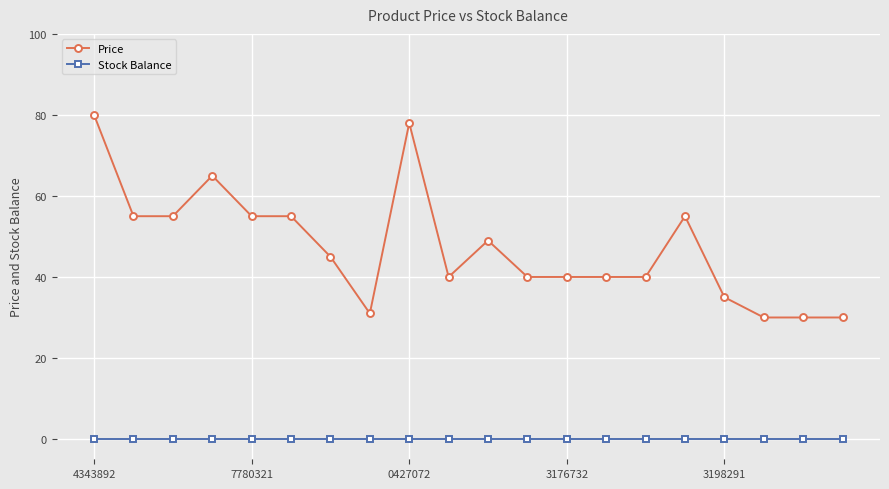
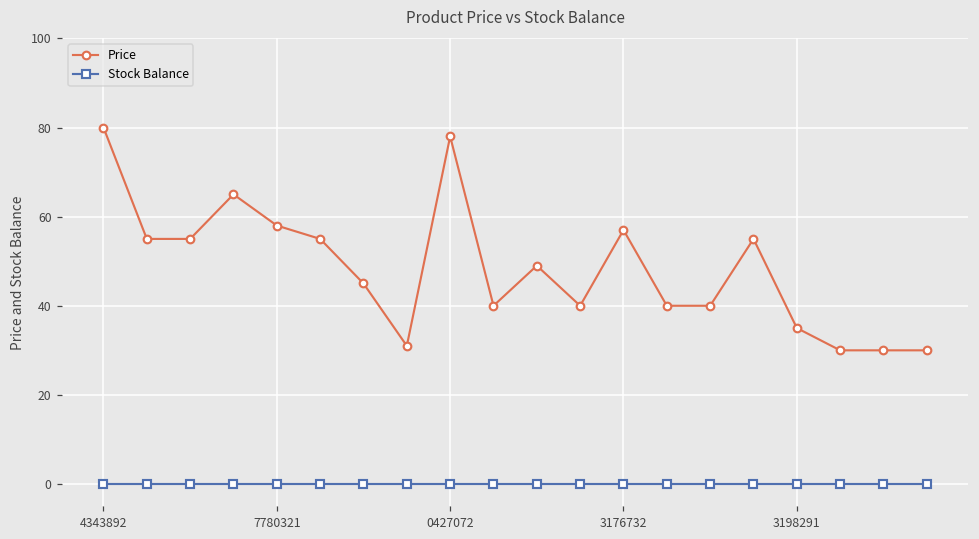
Price, 7780321: 55 -> 58
Price, 3176732: 40 -> 57
